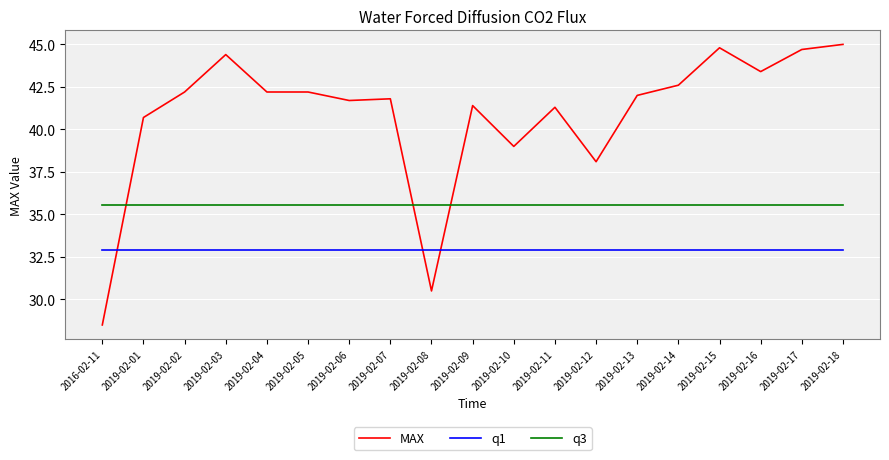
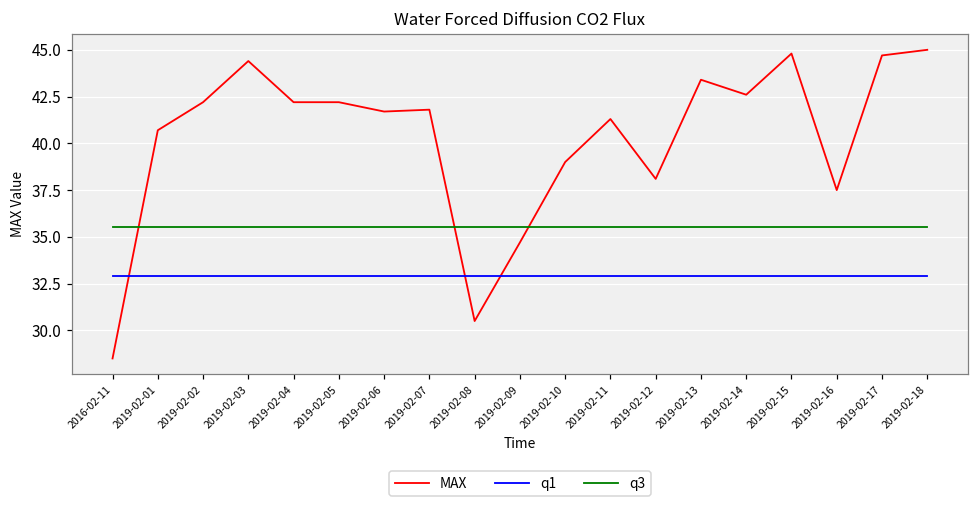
MAX, 2019-02-09: 41.4 -> 34.7
MAX, 2019-02-13: 42.0 -> 43.4
MAX, 2019-02-16: 43.4 -> 37.5
